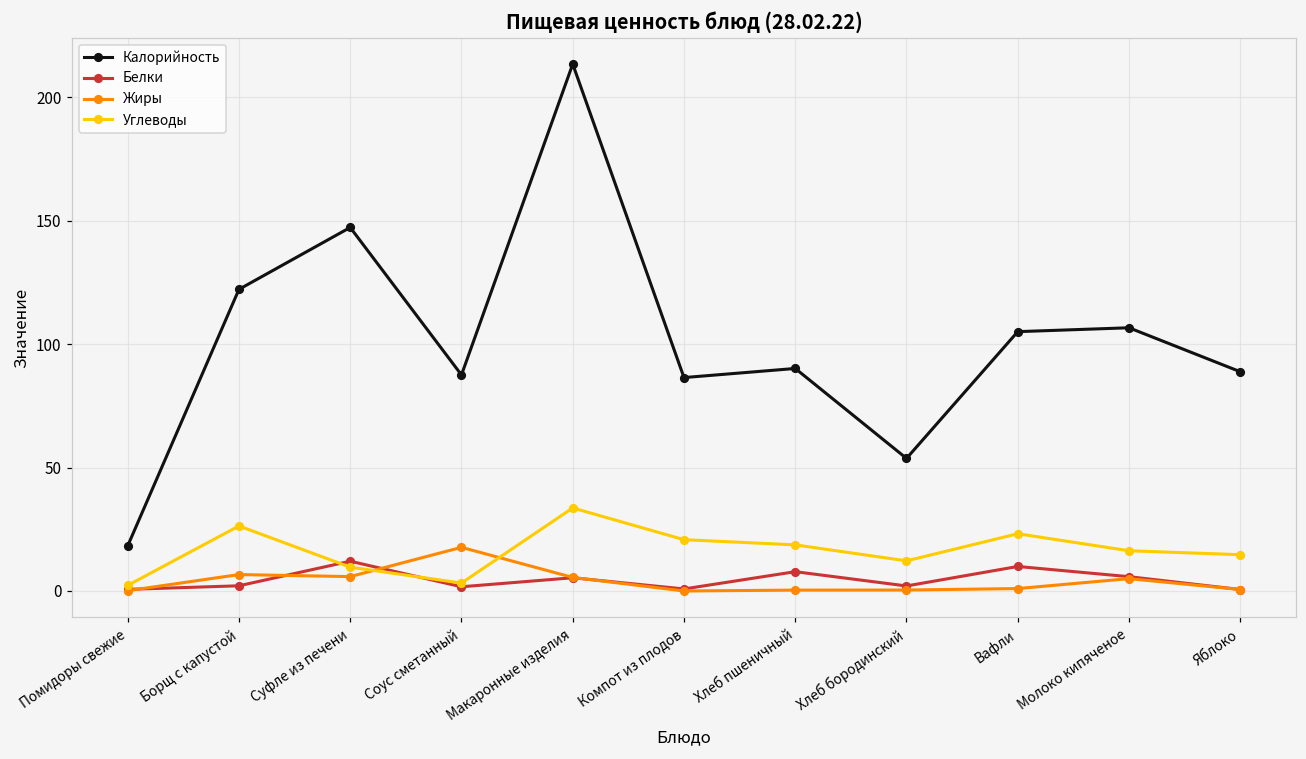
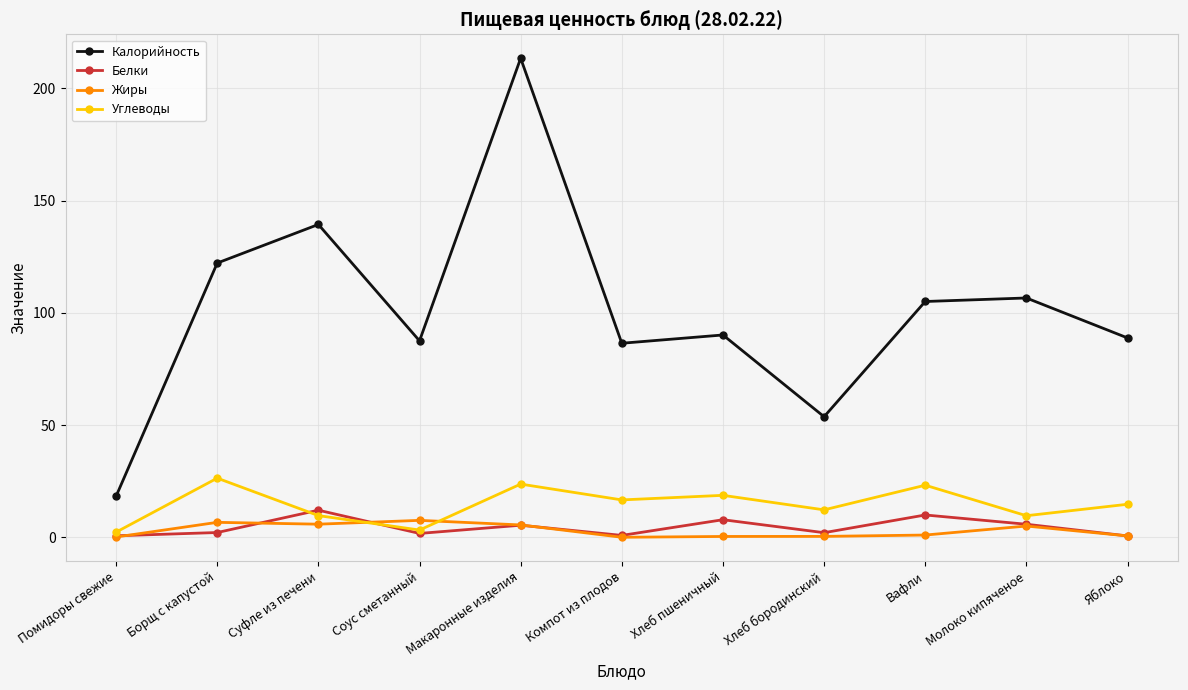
Калорийность, Суфле из печени: 147 -> 139
Жиры, Соус сметанный: 18 -> 8
Углеводы, Макаронные изделия: 34 -> 24
Углеводы, Компот из плодов: 21 -> 17
Углеводы, Молоко кипяченое: 16 -> 10
